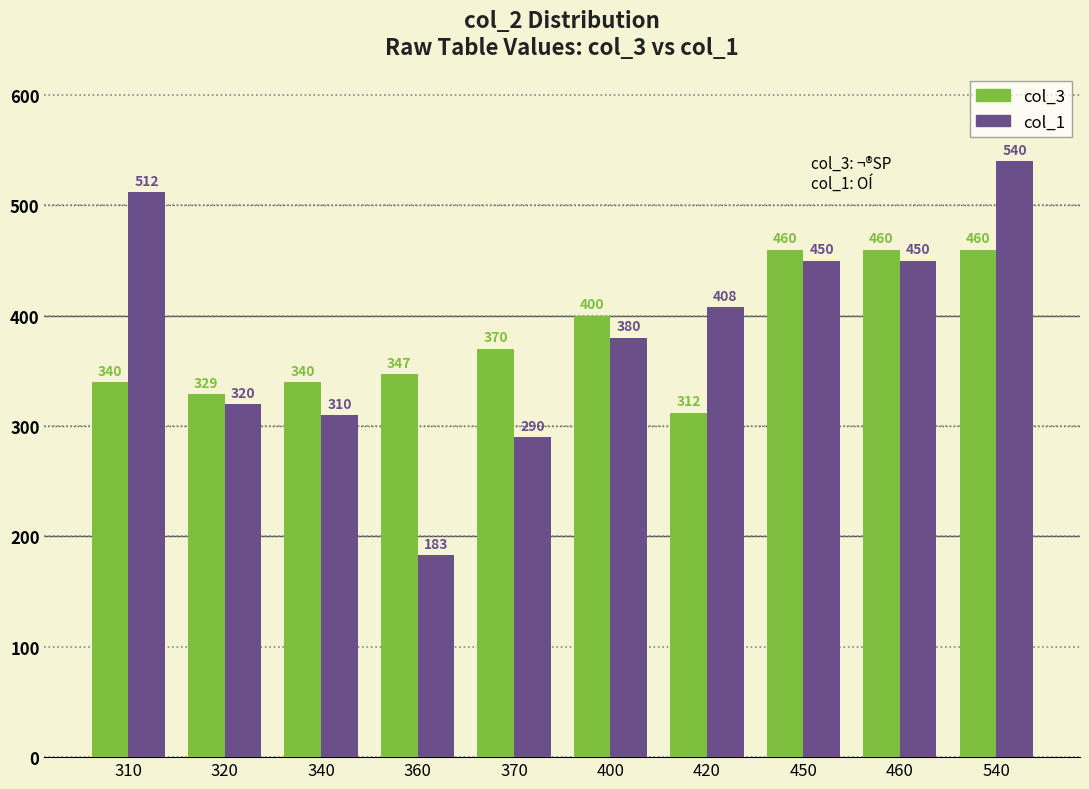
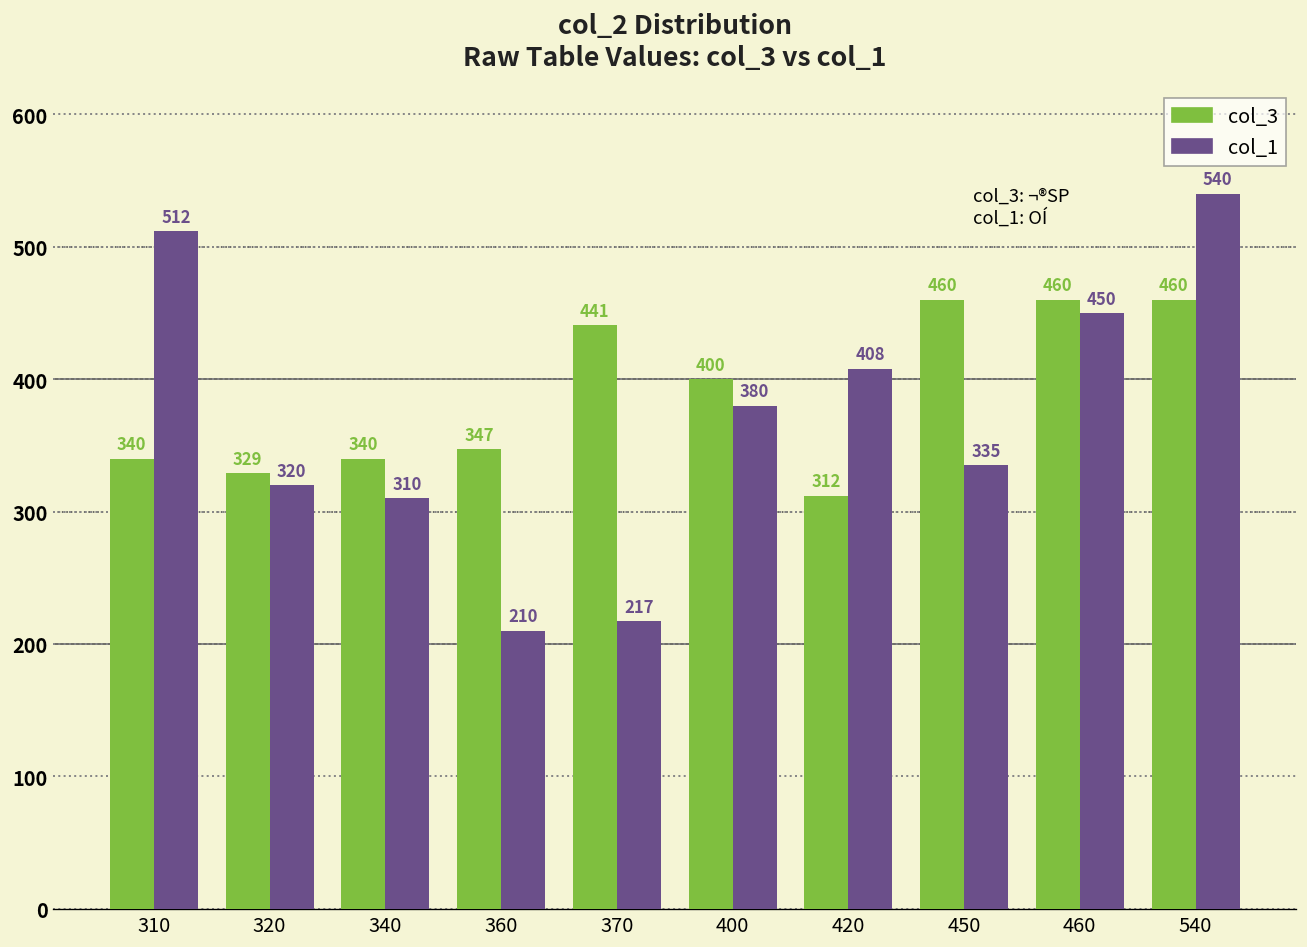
col_1, 360: 183 -> 210
col_3, 370: 370 -> 441
col_1, 370: 290 -> 217
col_1, 450: 450 -> 335
